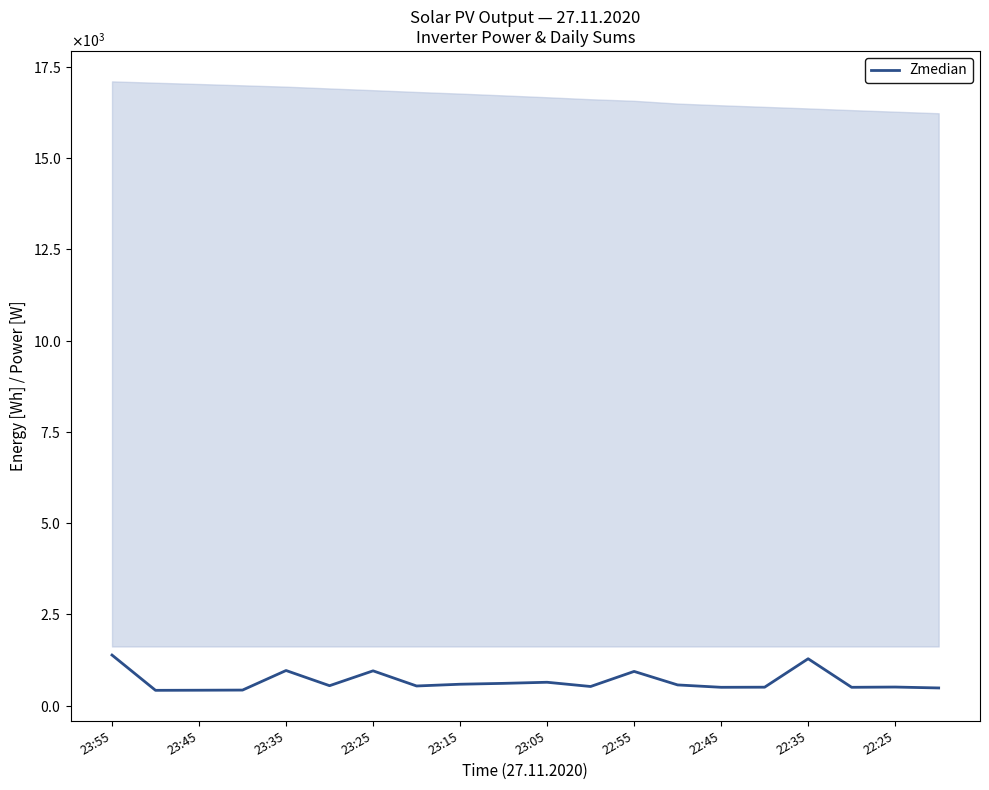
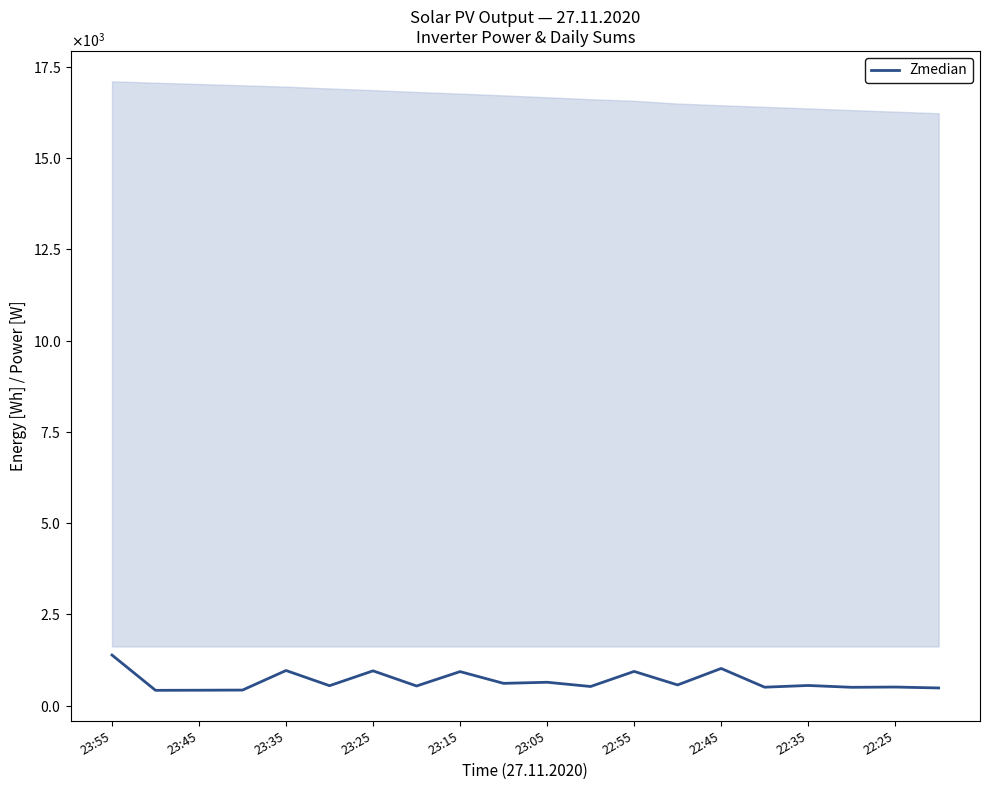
Zmedian, 23:15: 600 -> 900
Zmedian, 22:45: 500 -> 1000
Zmedian, 22:35: 1300 -> 600
